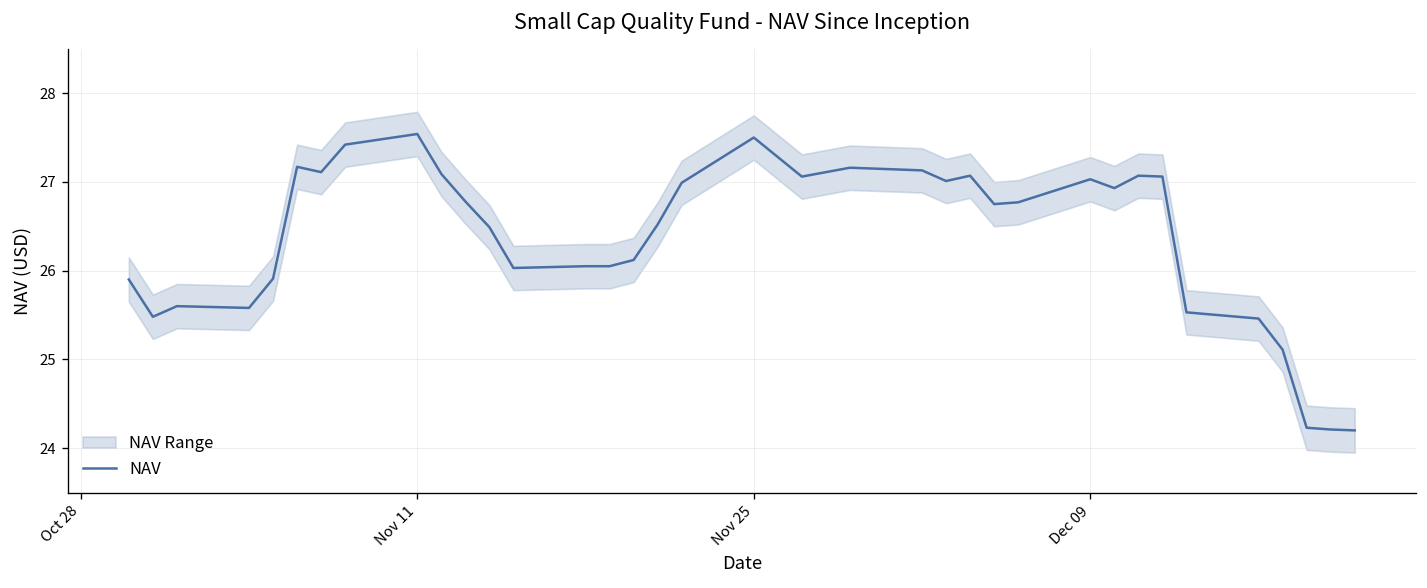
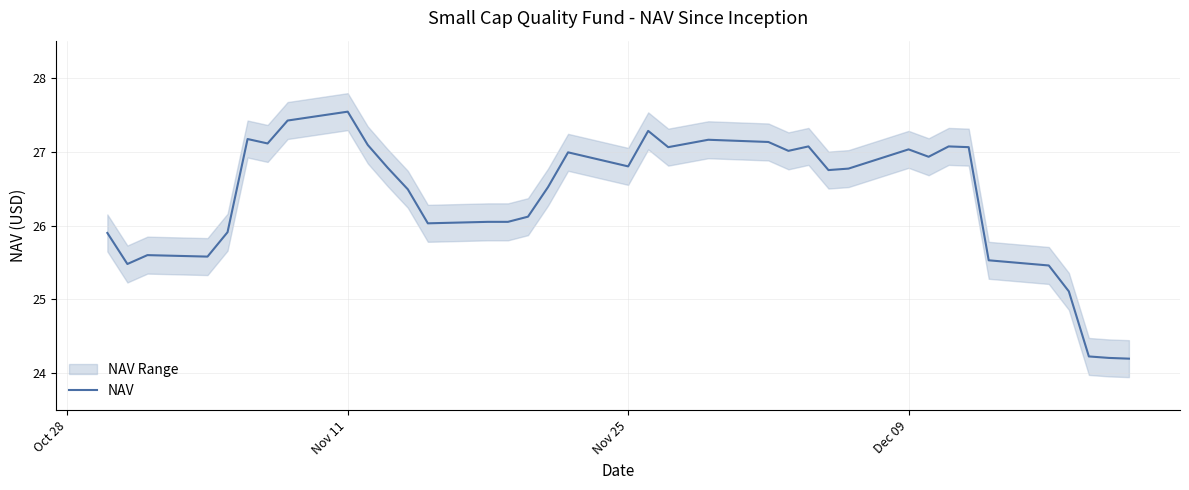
NAV, Nov 25: 27.5 -> 26.8
